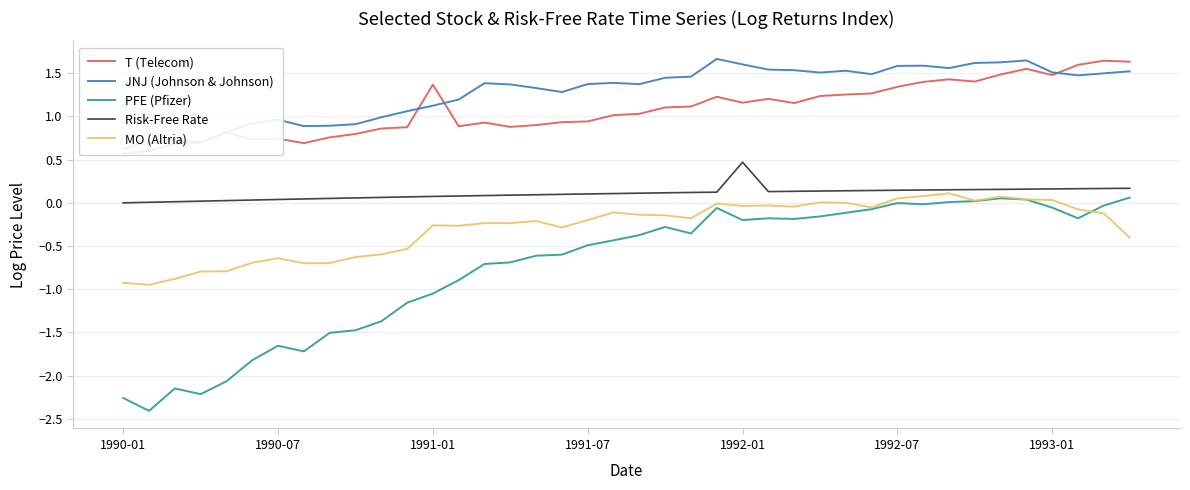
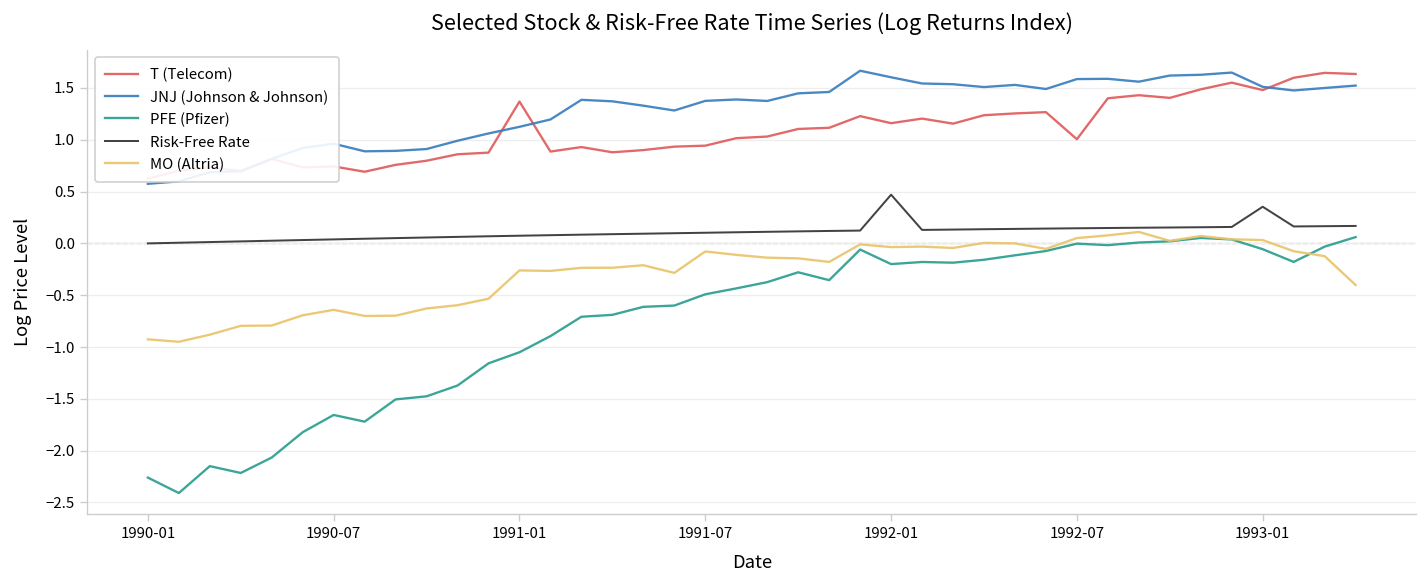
MO (Altria), 1991-07: -0.2 -> -0.1
T (Telecom), 1992-07: 1.3 -> 1.0
Risk-Free Rate, 1993-01: 0.2 -> 0.4
